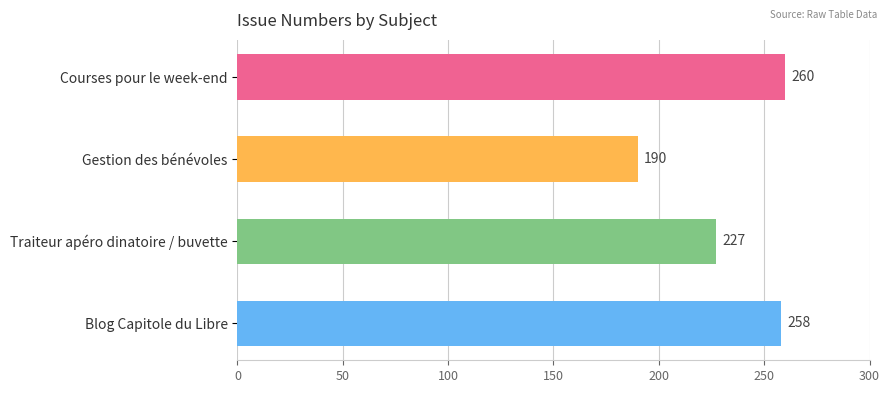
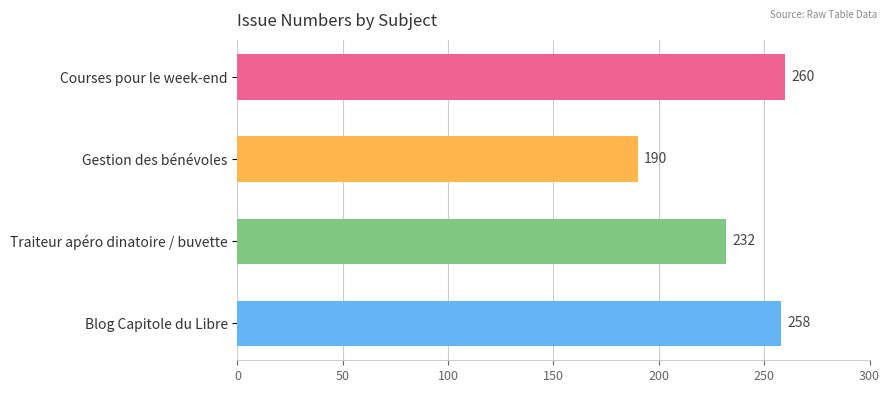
Traiteur apéro dinatoire / buvette: 227 -> 232
